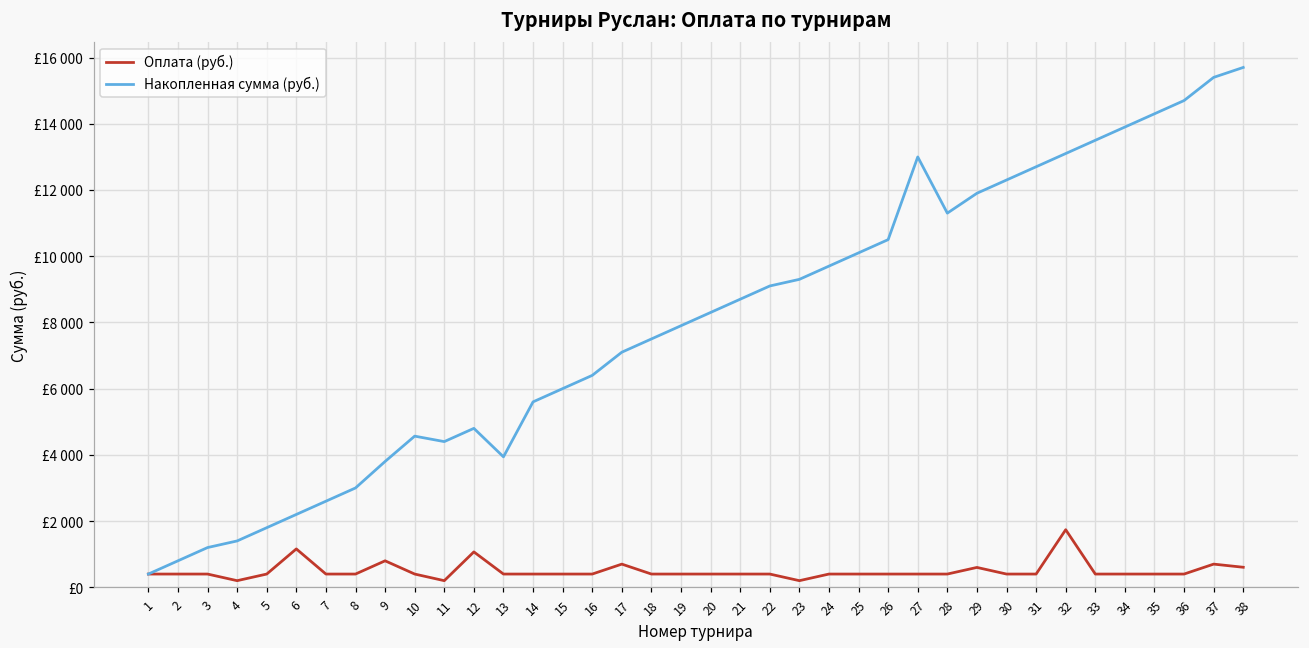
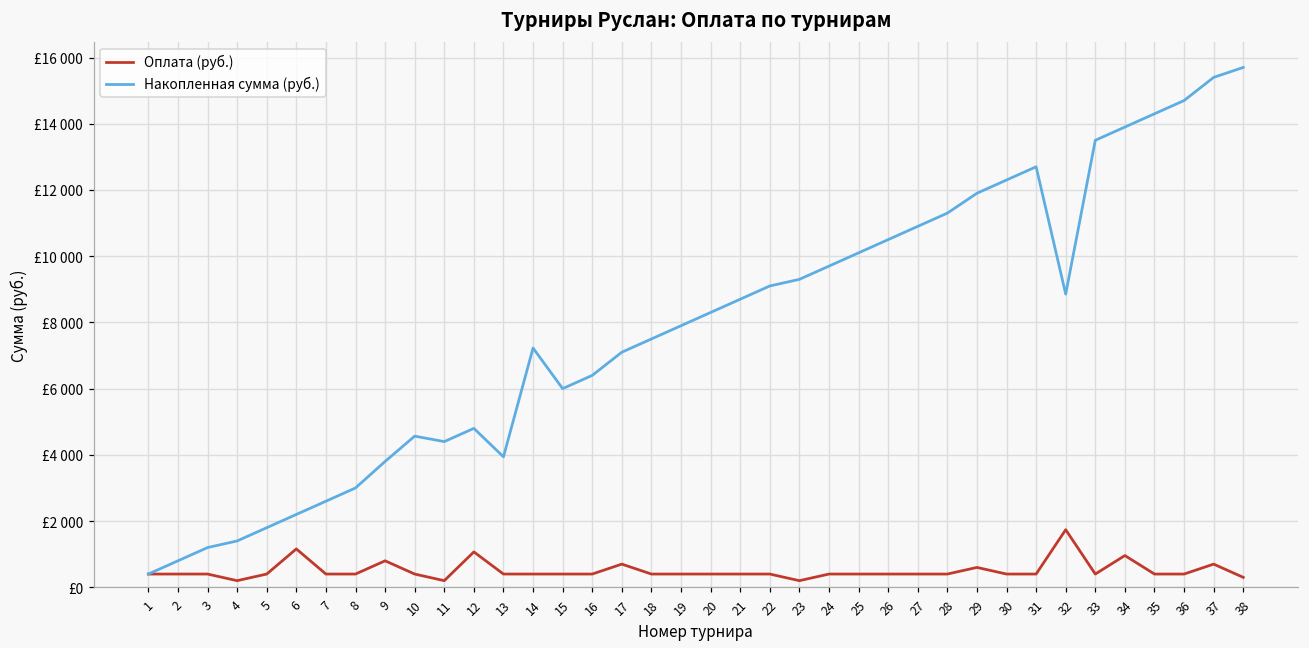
Накопленная сумма (руб.), 14: £5600 -> £7200
Накопленная сумма (руб.), 27: £13000 -> £10900
Накопленная сумма (руб.), 32: £13100 -> £8900
Оплата (руб.), 34: £400 -> £1000
Оплата (руб.), 38: £600 -> £300
